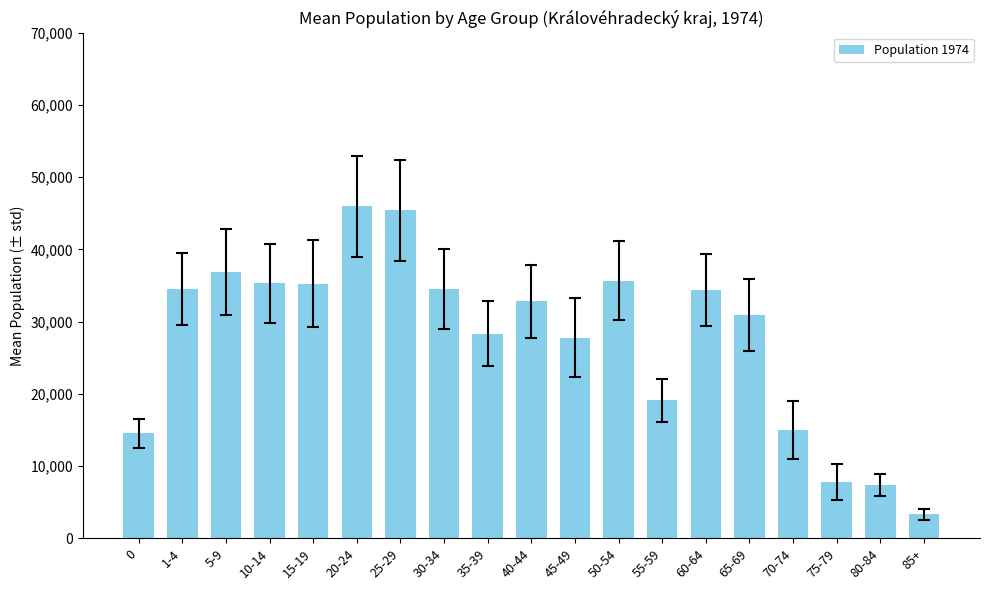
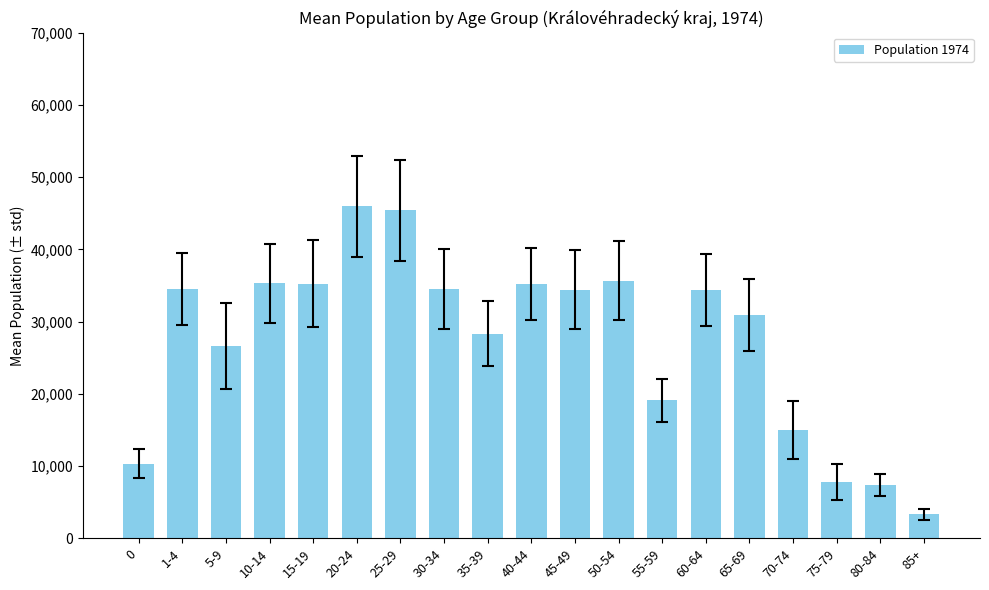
Population 1974, 0: 15,000 -> 10,000
Population 1974, 5-9: 37,000 -> 27,000
Population 1974, 40-44: 33,000 -> 35,000
Population 1974, 45-49: 28,000 -> 34,000
